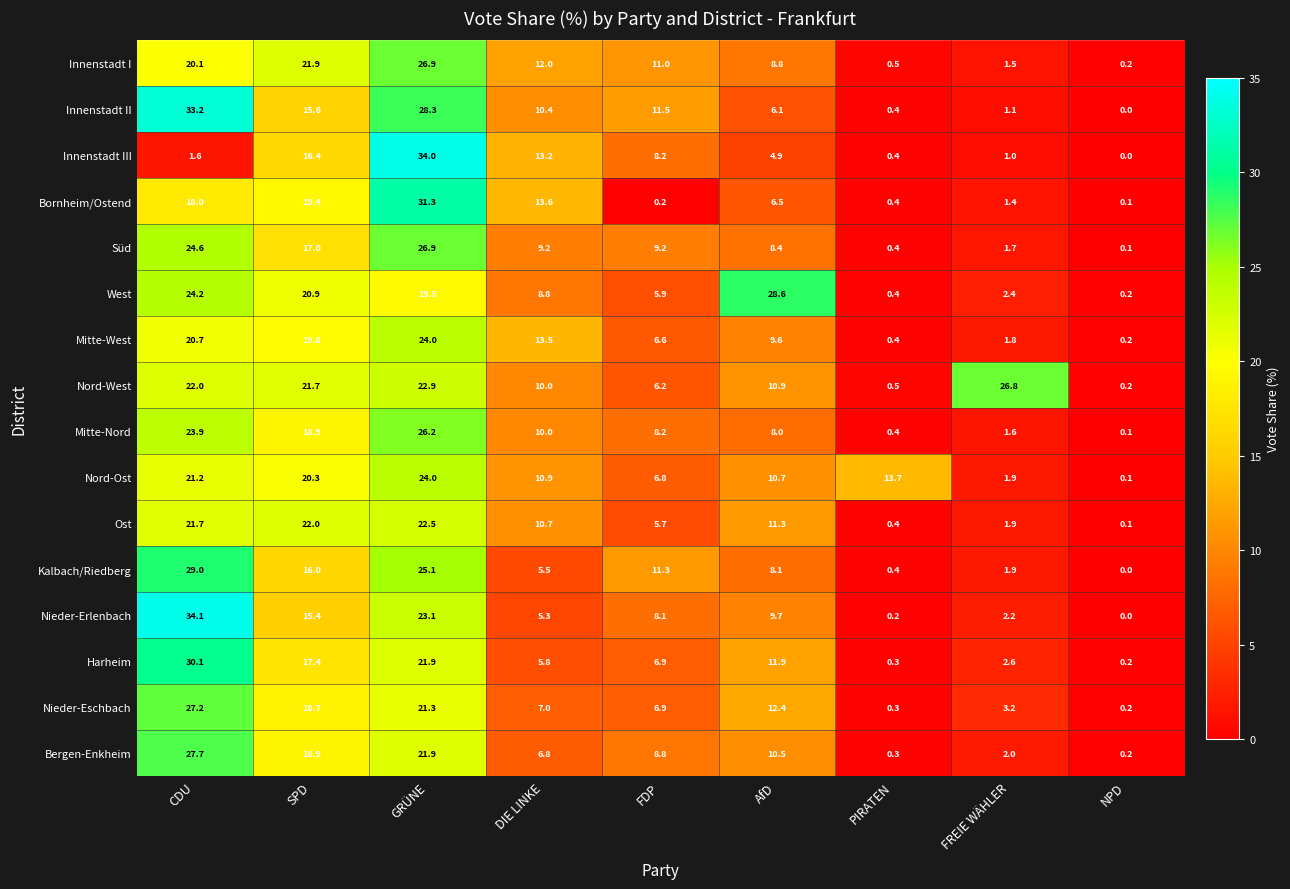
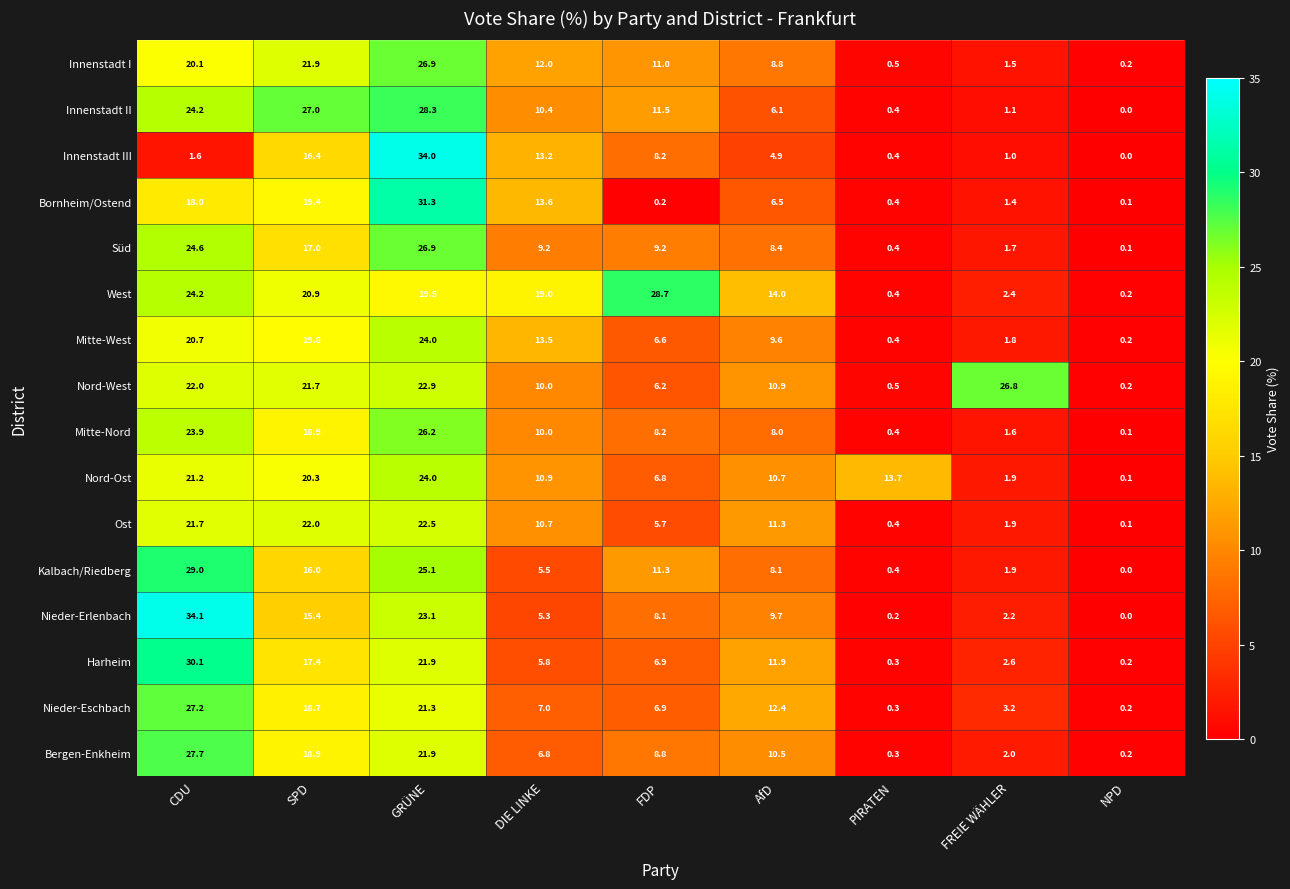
Innenstadt II, CDU: 33.2 -> 24.2
Innenstadt II, SPD: 15.6 -> 27.0
West, DIE LINKE: 8.8 -> 19.0
West, FDP: 5.9 -> 28.7
West, AfD: 28.6 -> 14.0
